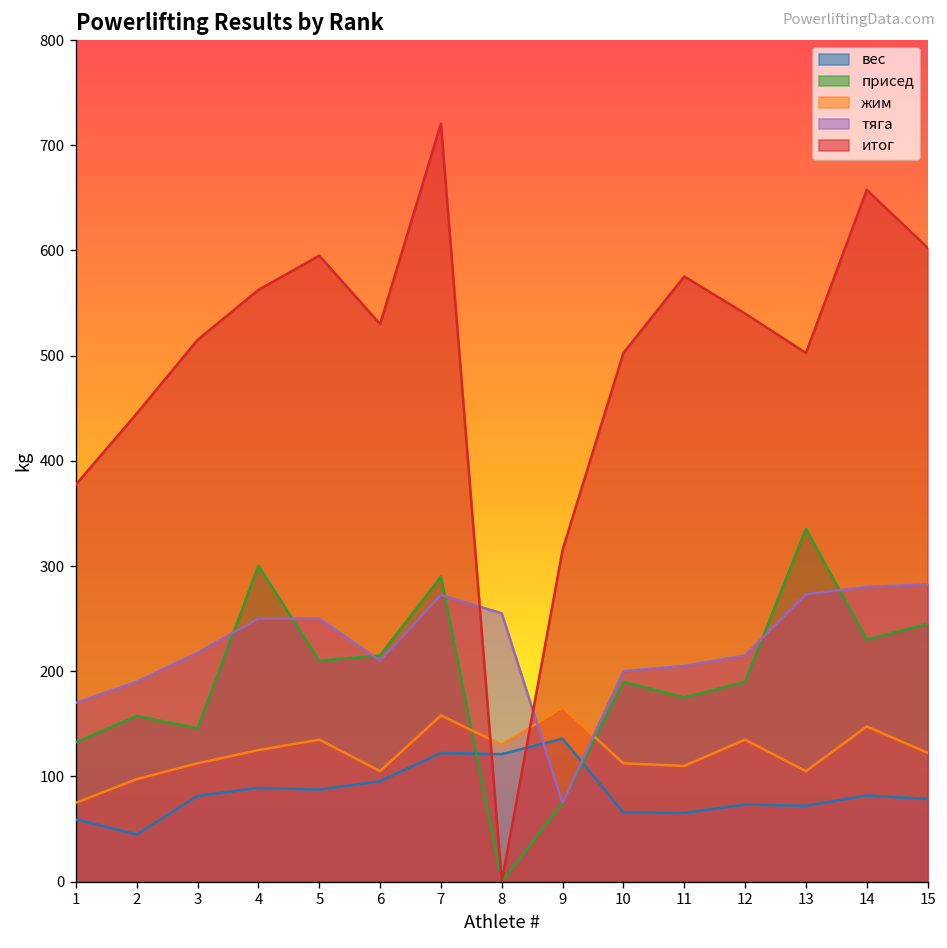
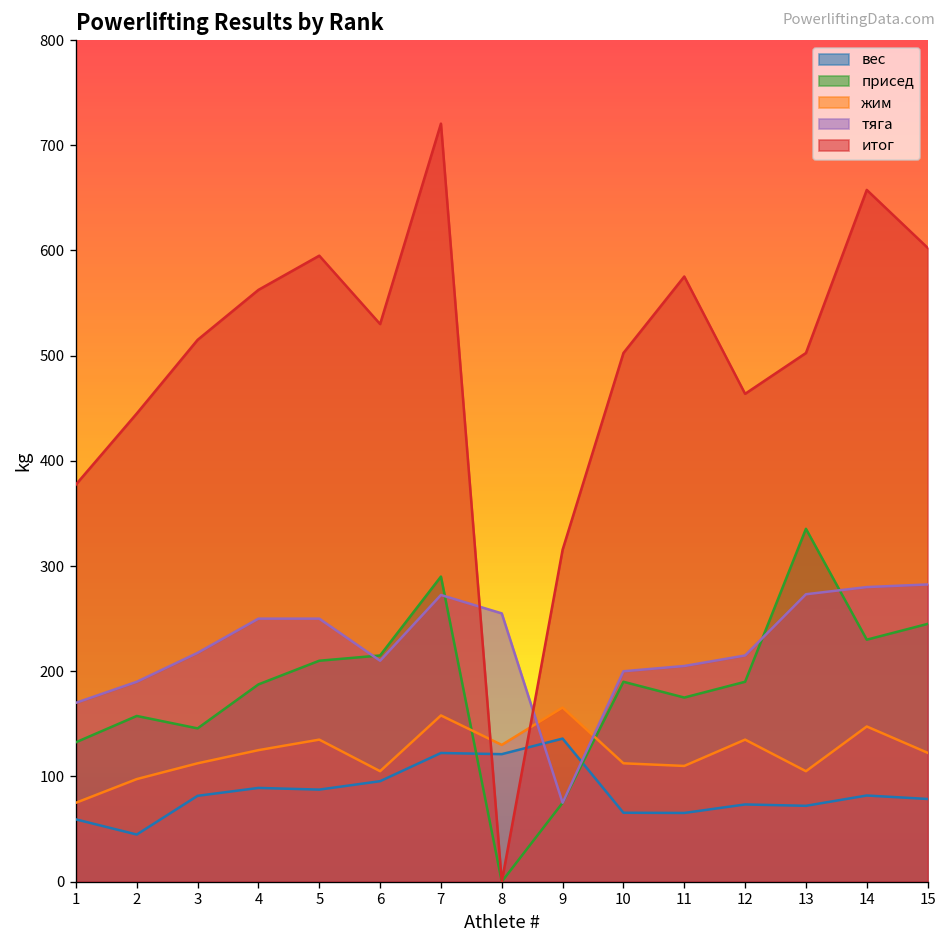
присед, 4: 300 -> 190
итог, 12: 540 -> 460
